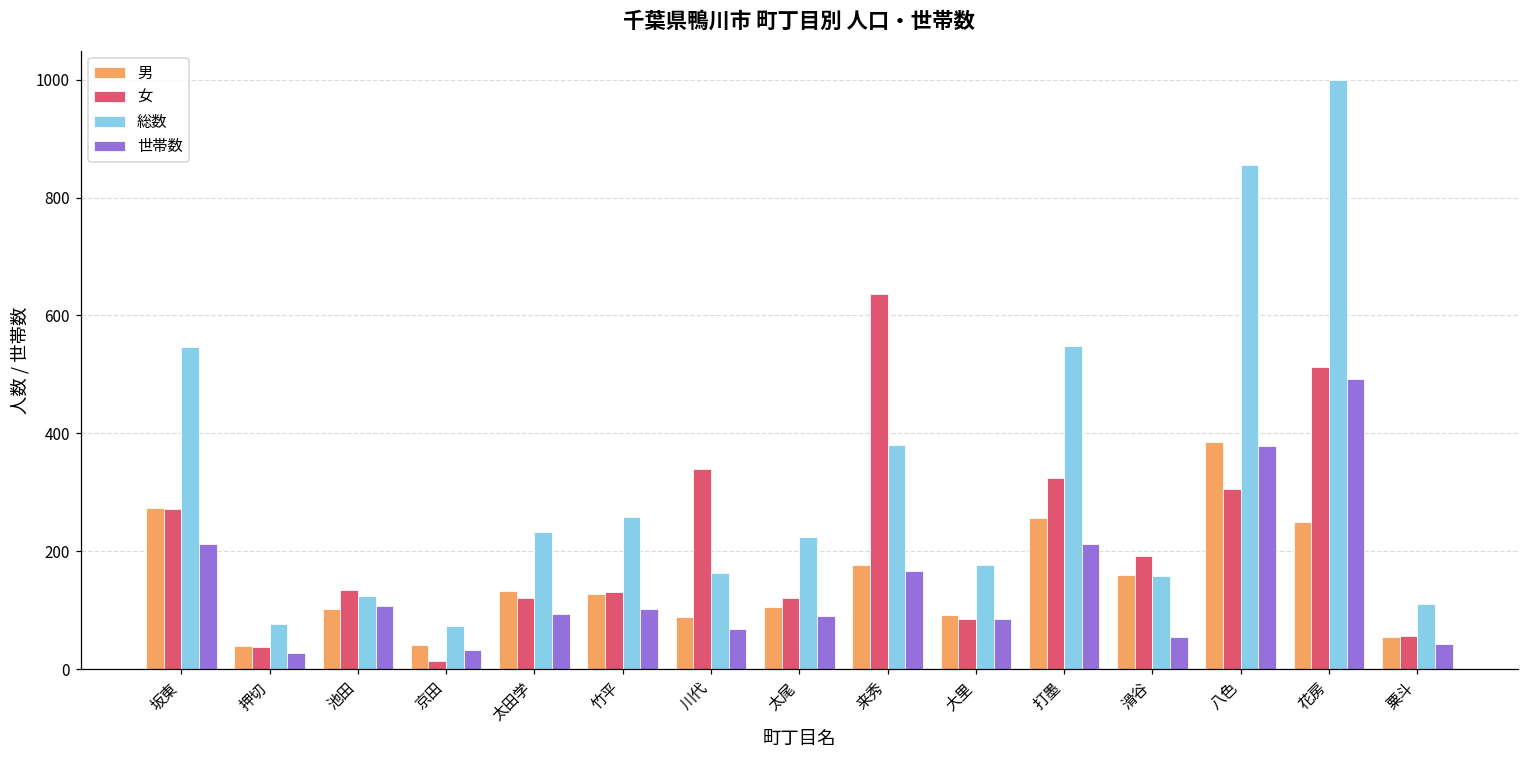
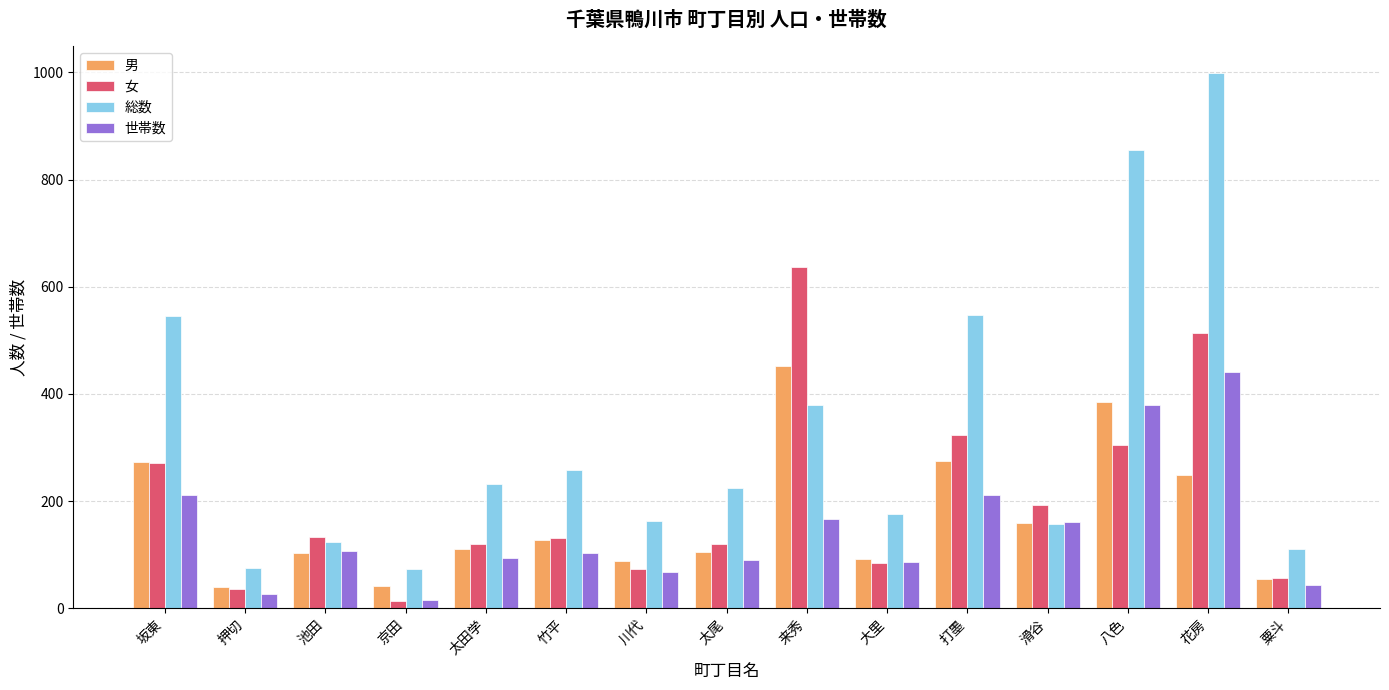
世帯数, 京田: 30 -> 20
男, 太田学: 130 -> 110
女, 川代: 340 -> 70
男, 来秀: 180 -> 450
男, 打墨: 260 -> 280
世帯数, 滑谷: 50 -> 160
世帯数, 花房: 490 -> 440
